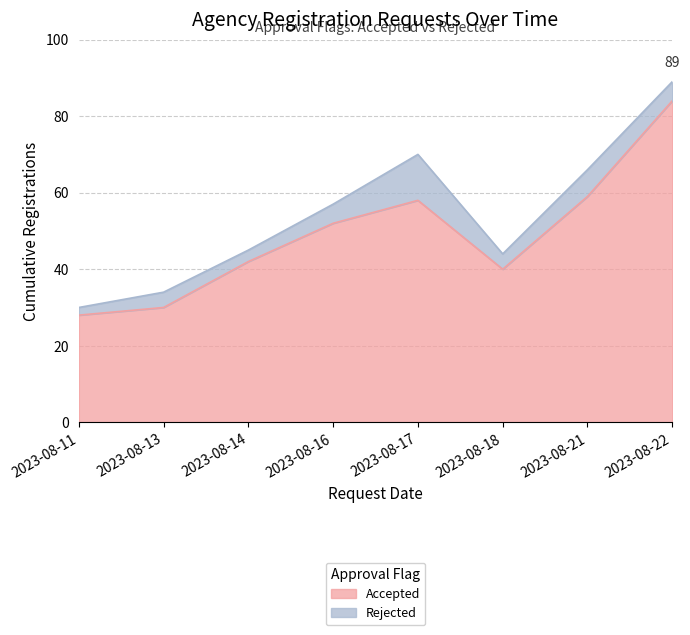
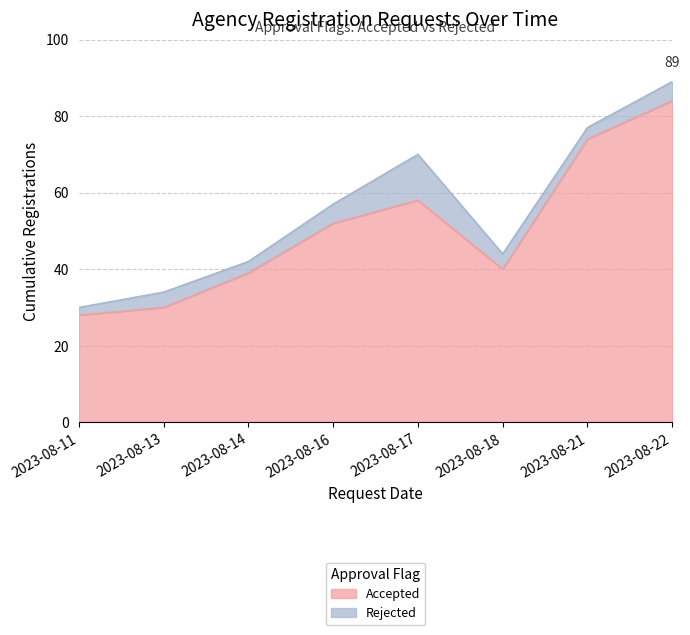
Accepted, 2023-08-14: 42 -> 39
Accepted, 2023-08-21: 59 -> 74
Rejected, 2023-08-21: 7 -> 3
